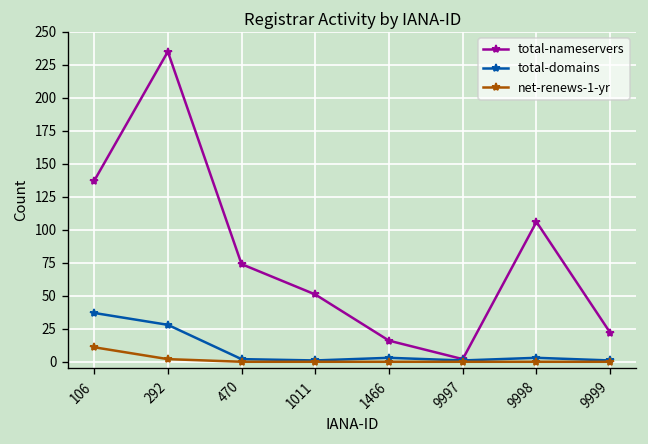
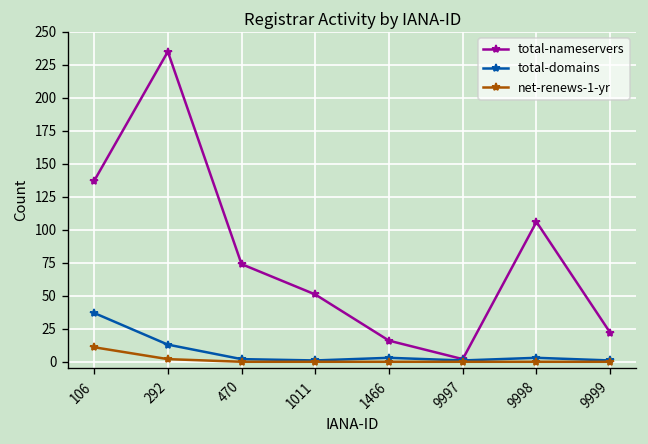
total-domains, 292: 28 -> 13
